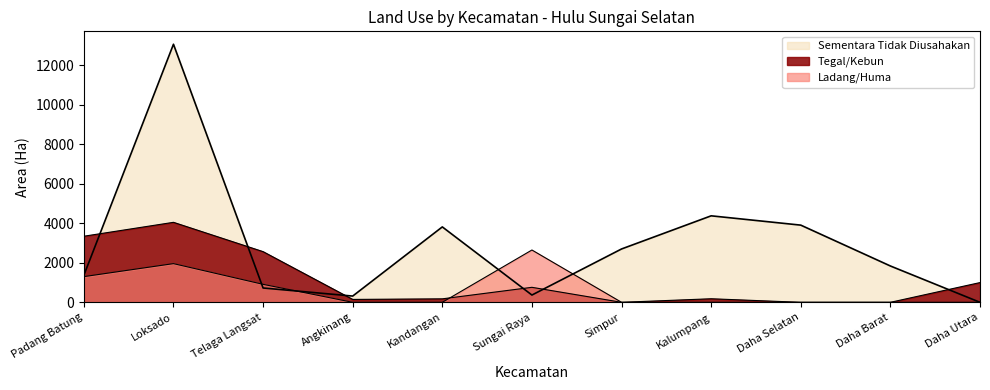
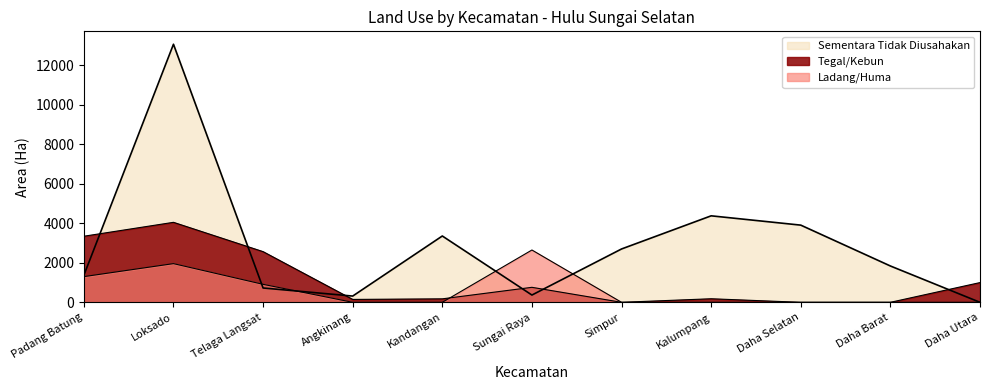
Sementara Tidak Diusahakan, Kandangan: 3800 -> 3400
